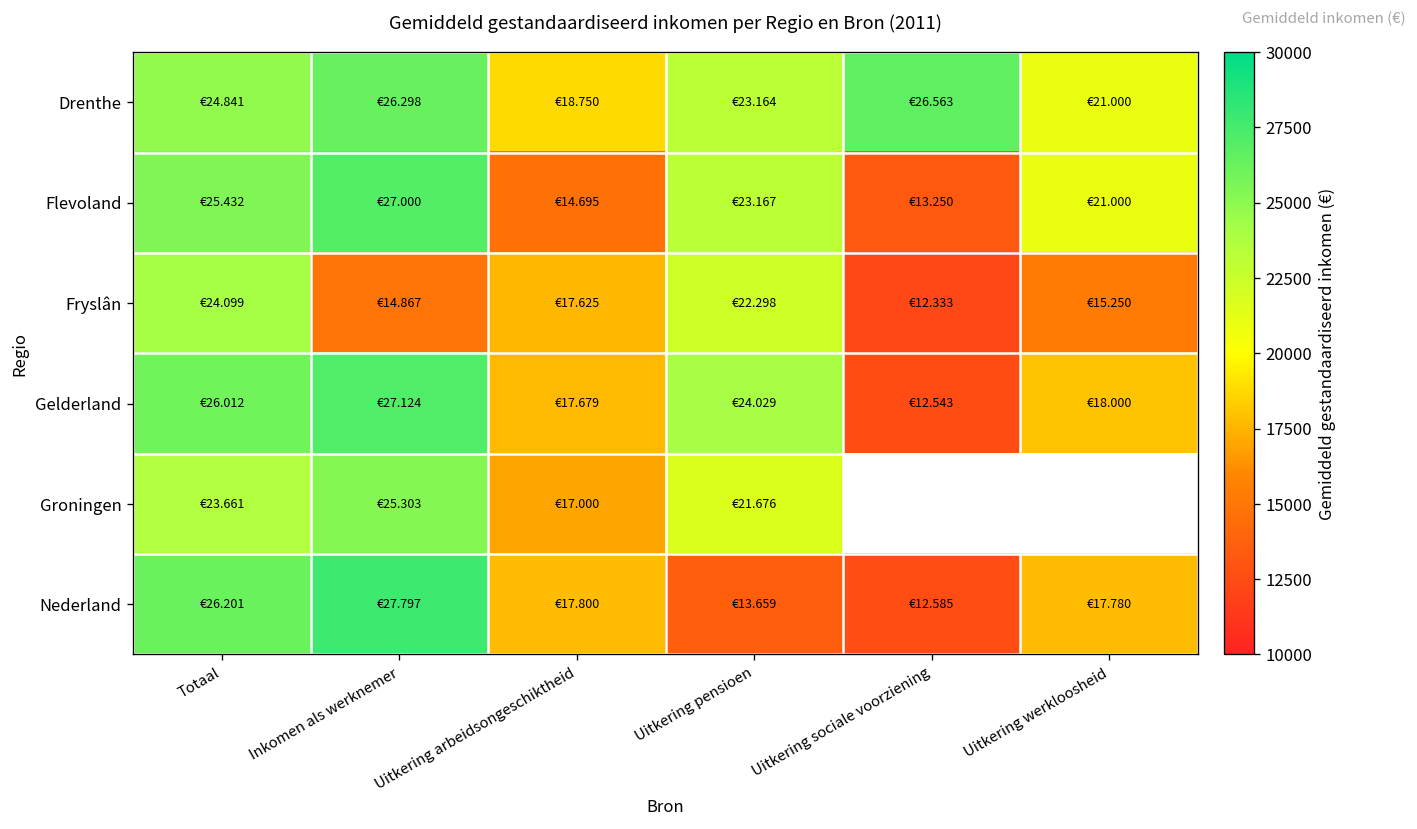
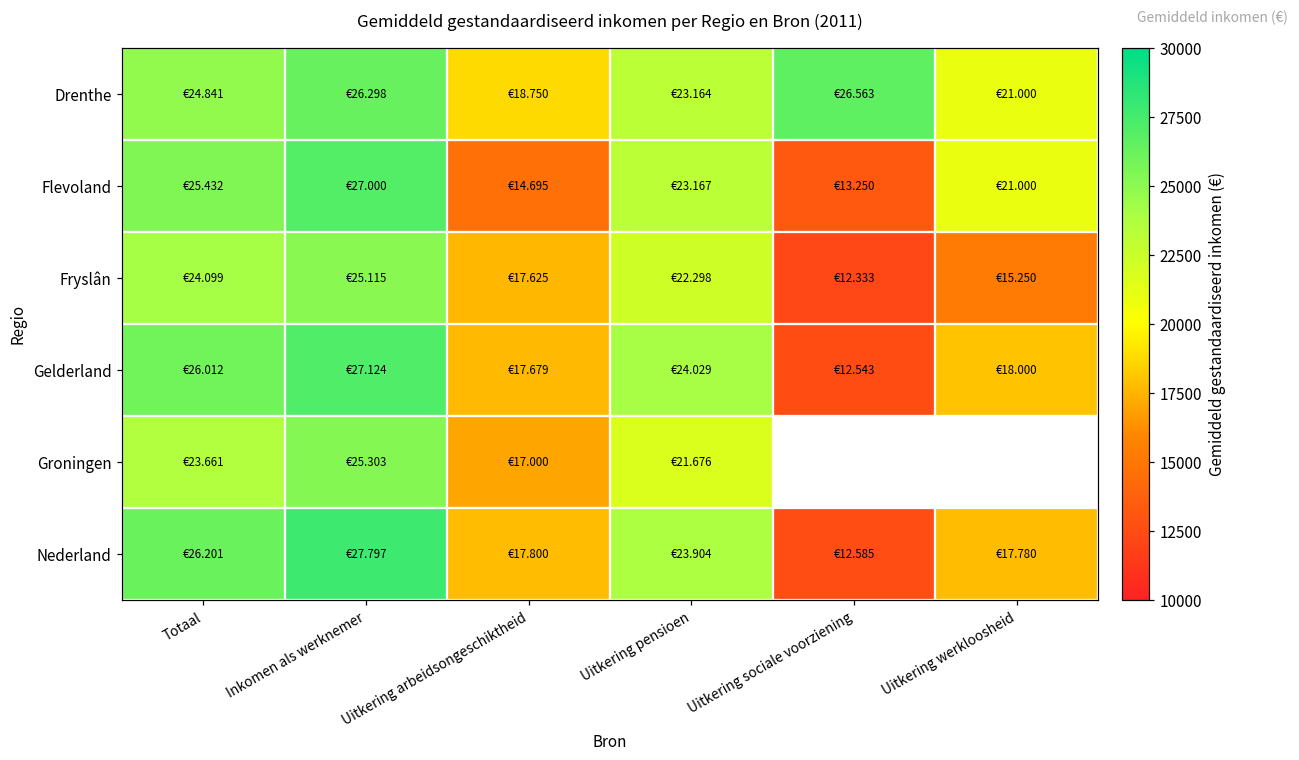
Fryslân, Inkomen als werknemer: €14.867 -> €25.115
Nederland, Uitkering pensioen: €13.659 -> €23.904
